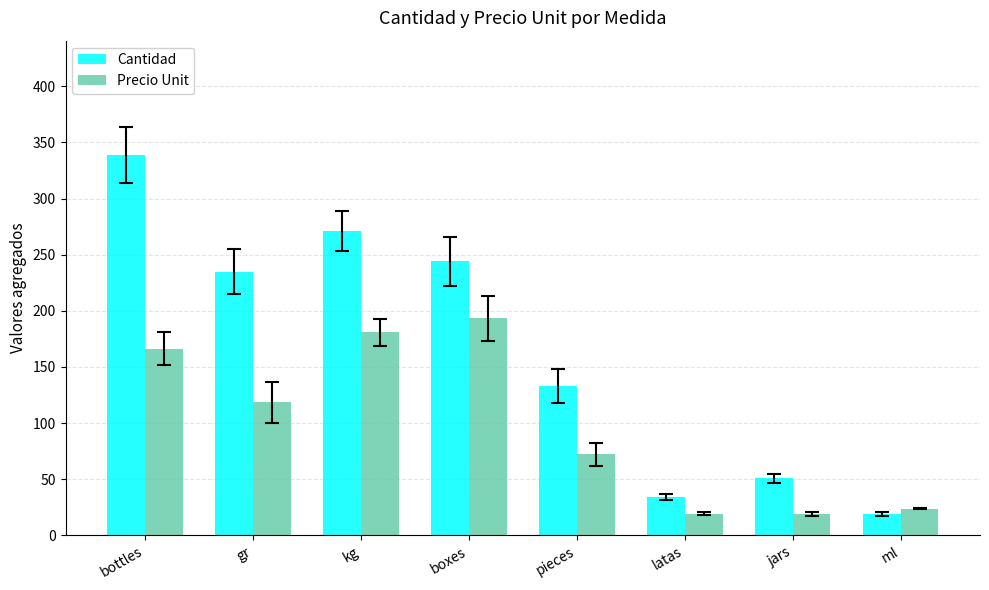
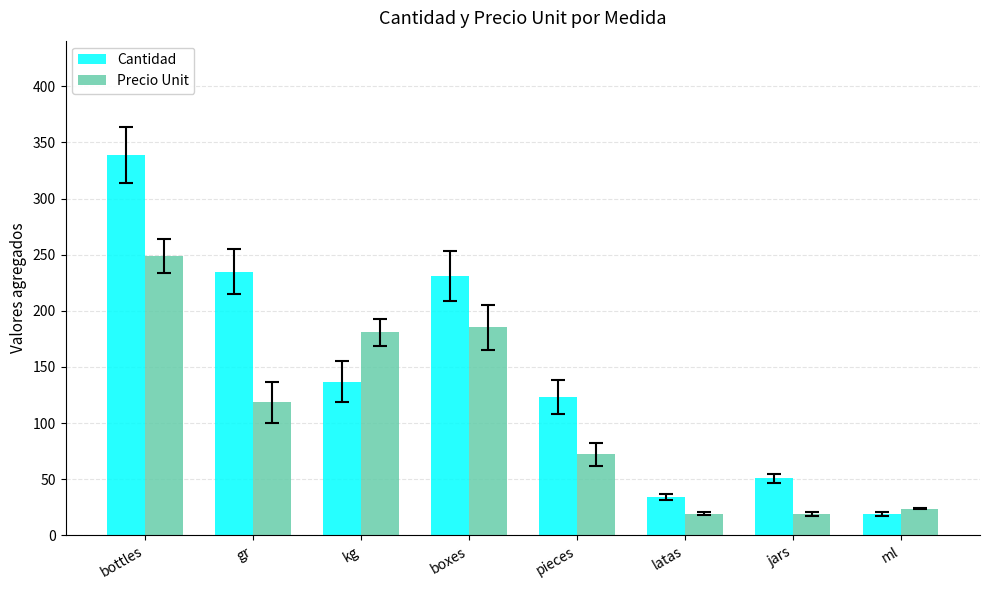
Precio Unit, bottles: 166 -> 249
Cantidad, kg: 271 -> 137
Cantidad, boxes: 244 -> 231
Precio Unit, boxes: 193 -> 185
Cantidad, pieces: 133 -> 123
